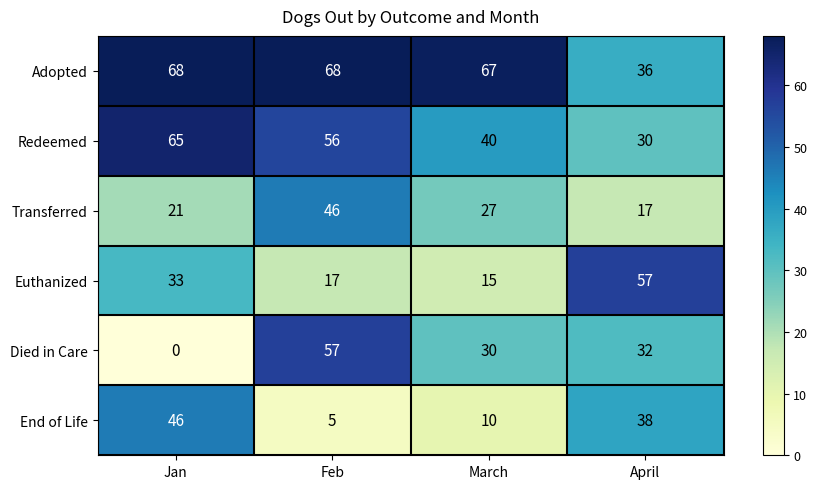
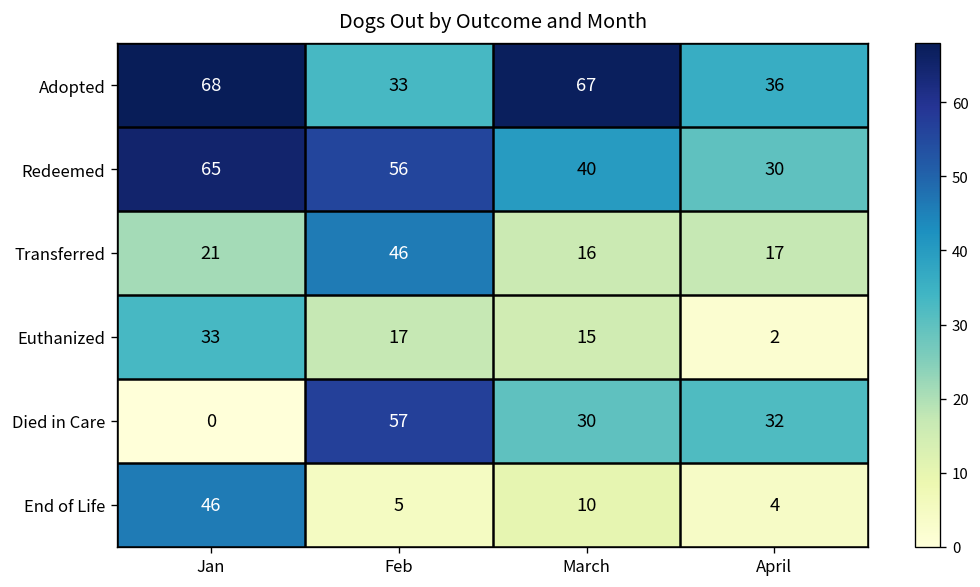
Adopted, Feb: 68 -> 33
Transferred, March: 27 -> 16
Euthanized, April: 57 -> 2
End of Life, April: 38 -> 4
